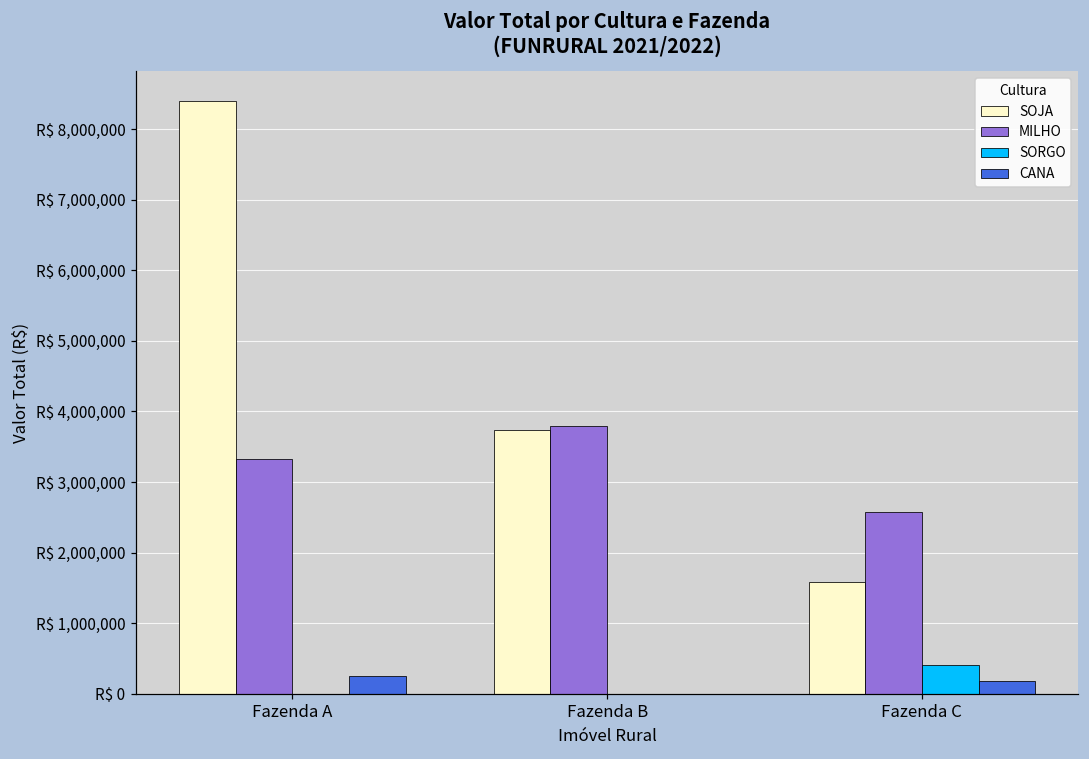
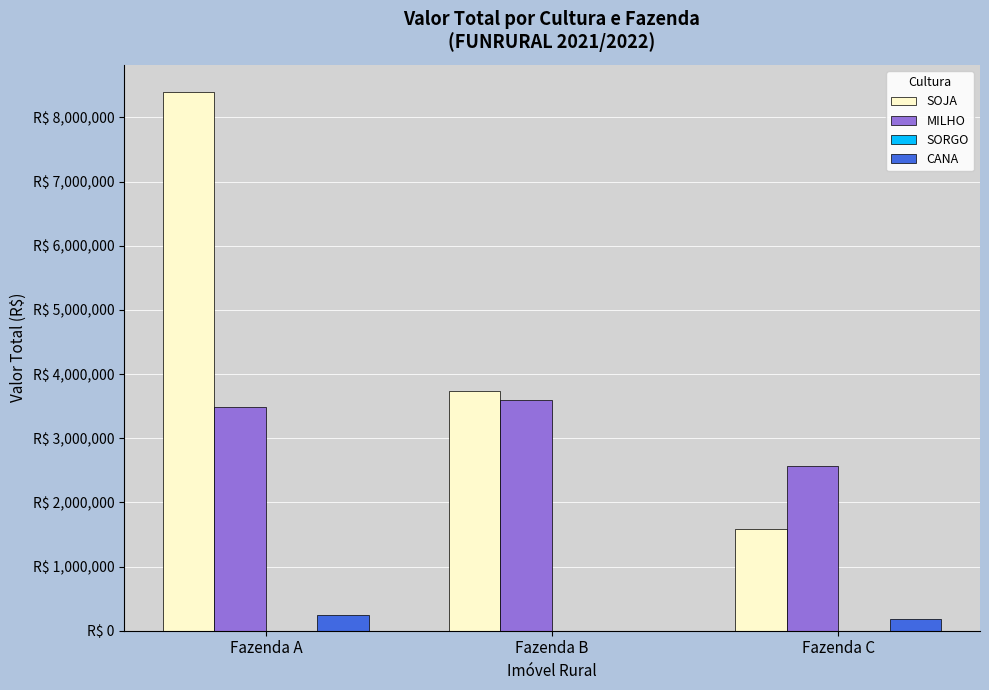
MILHO, Fazenda A: R$ 3,300,000 -> R$ 3,500,000
MILHO, Fazenda B: R$ 3,800,000 -> R$ 3,600,000
SORGO, Fazenda C: R$ 400,000 -> R$ 0
